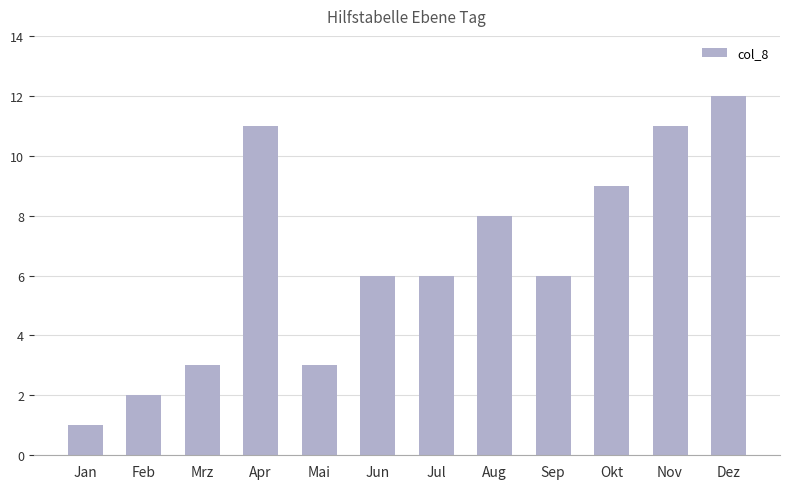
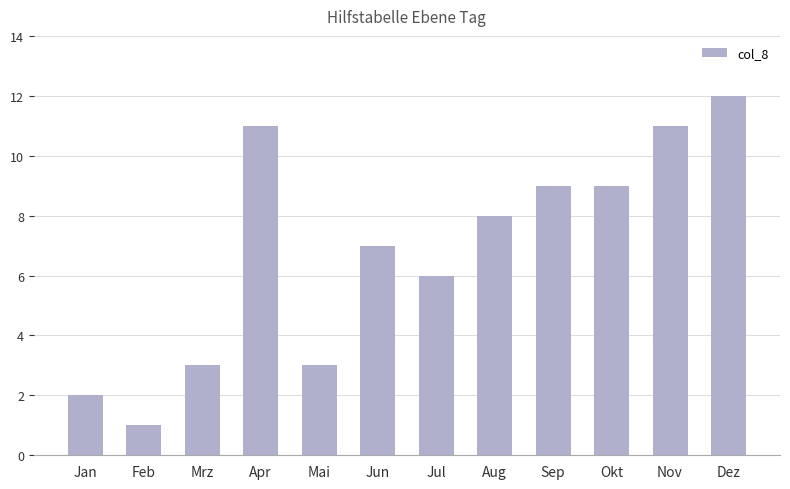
Jan: 1 -> 2
Feb: 2 -> 1
Jun: 6 -> 7
Sep: 6 -> 9
